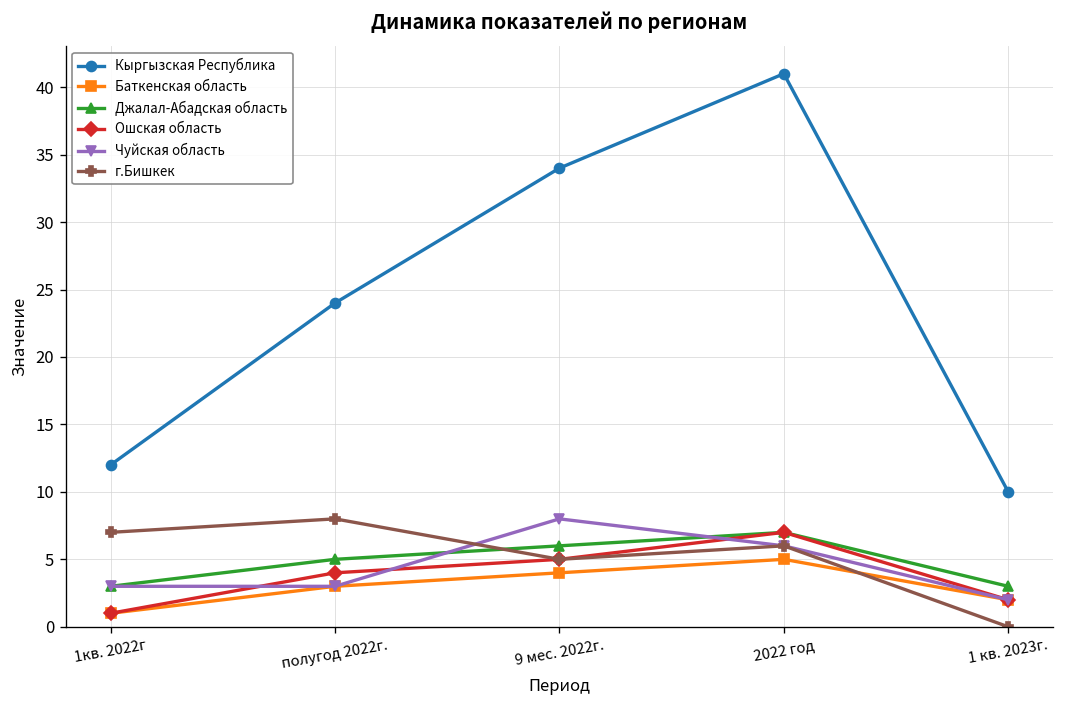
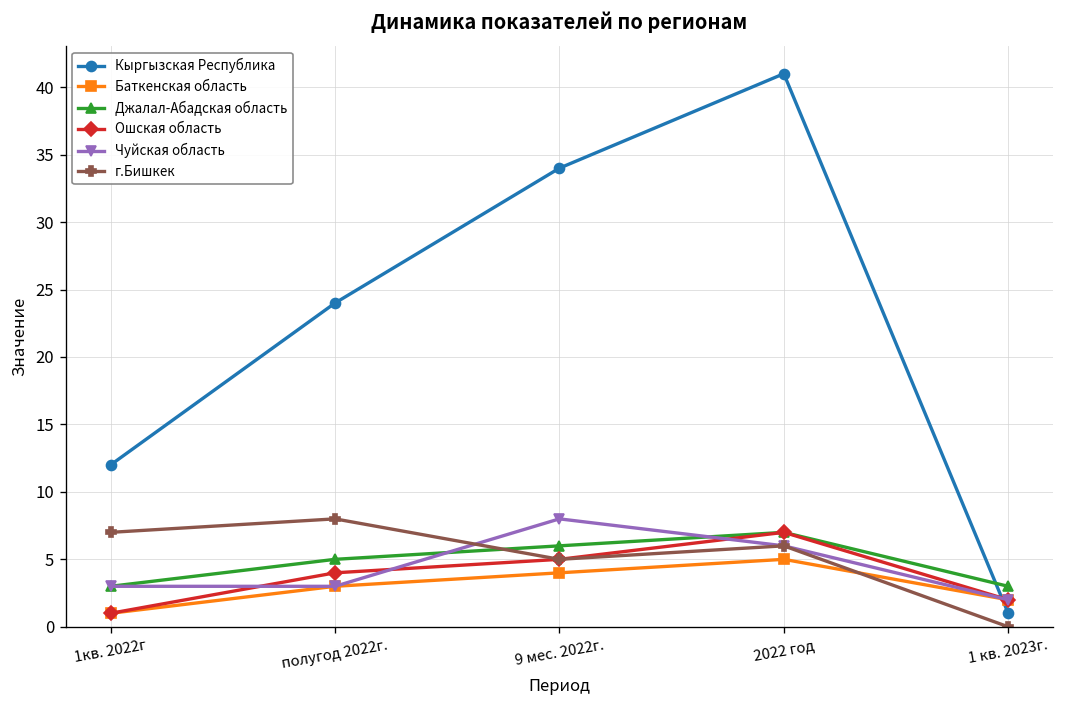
Кыргызская Республика, 1 кв. 2023г.: 10 -> 1
